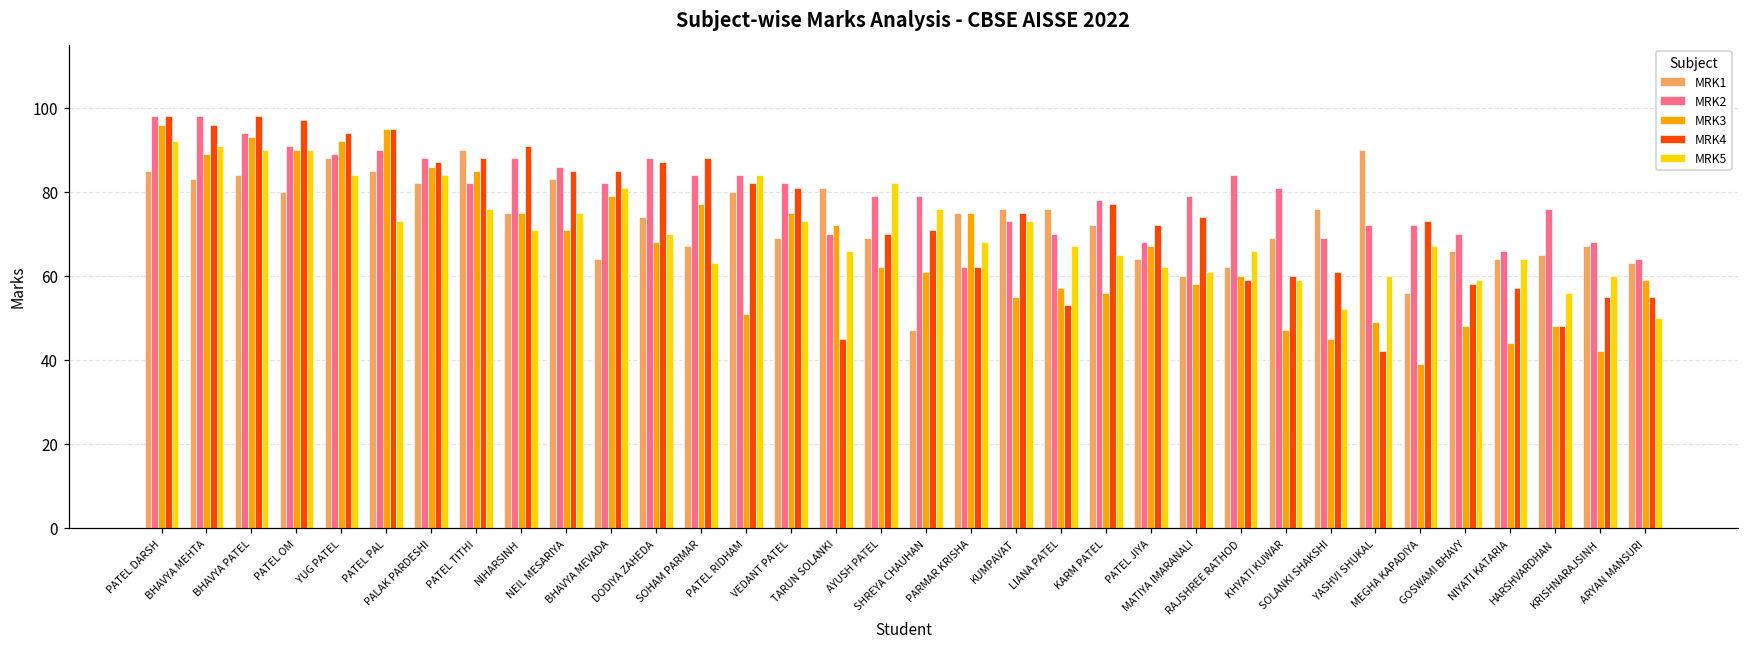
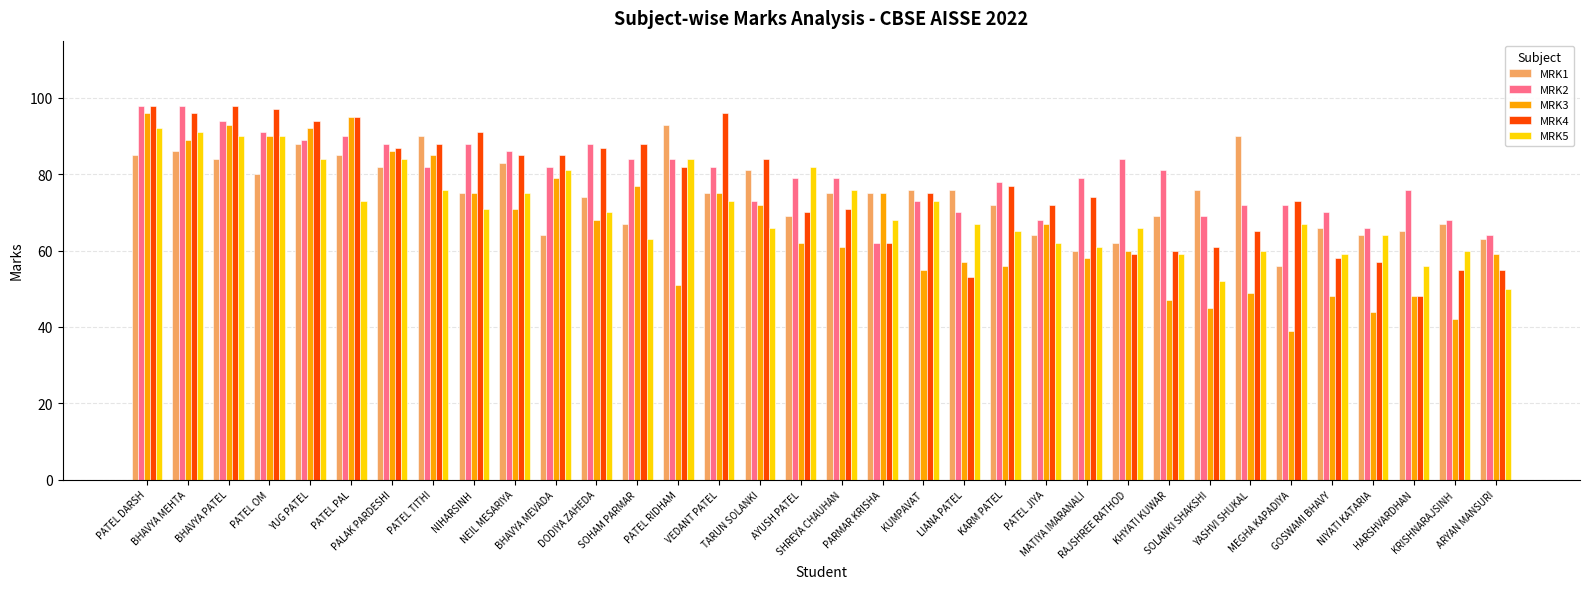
MRK1, BHAVYA MEHTA: 83 -> 86
MRK1, PATEL RIDHAM: 80 -> 93
MRK1, VEDANT PATEL: 69 -> 75
MRK4, VEDANT PATEL: 81 -> 96
MRK2, TARUN SOLANKI: 70 -> 73
MRK4, TARUN SOLANKI: 45 -> 84
MRK1, SHREYA CHAUHAN: 47 -> 75
MRK4, YASHVI SHUKAL: 42 -> 65
